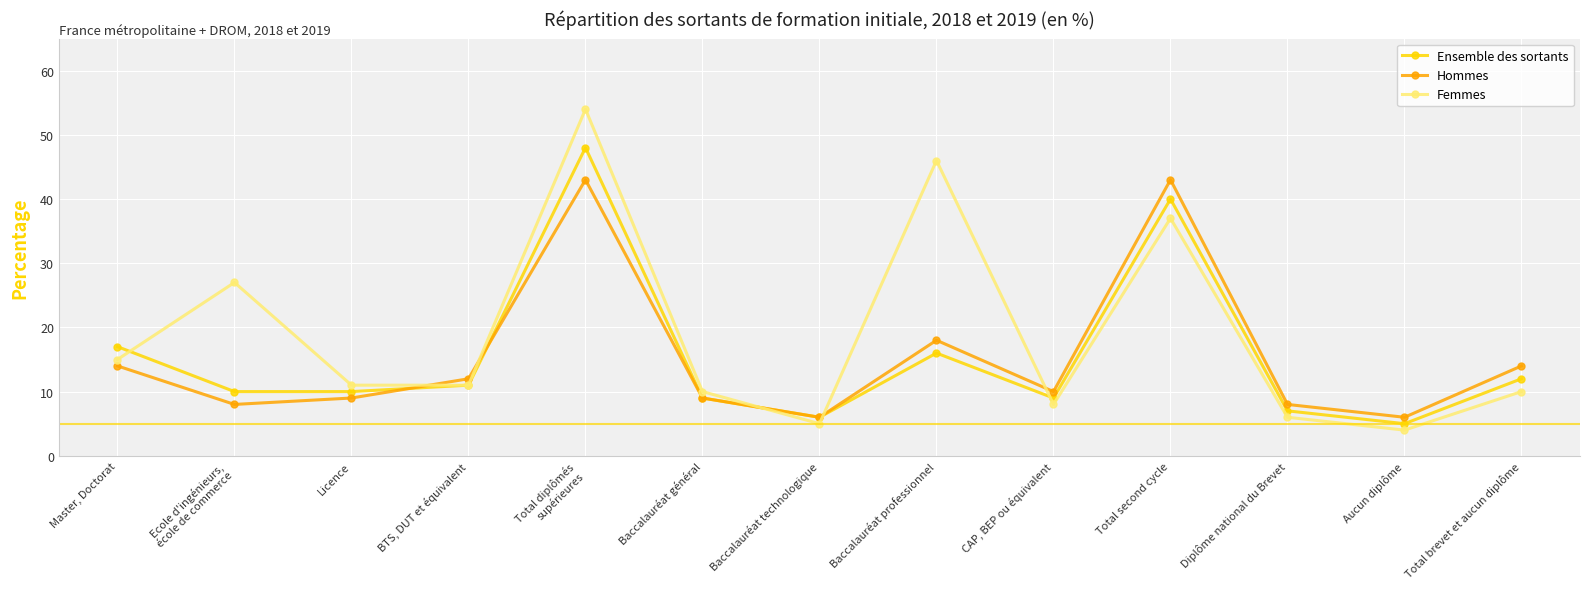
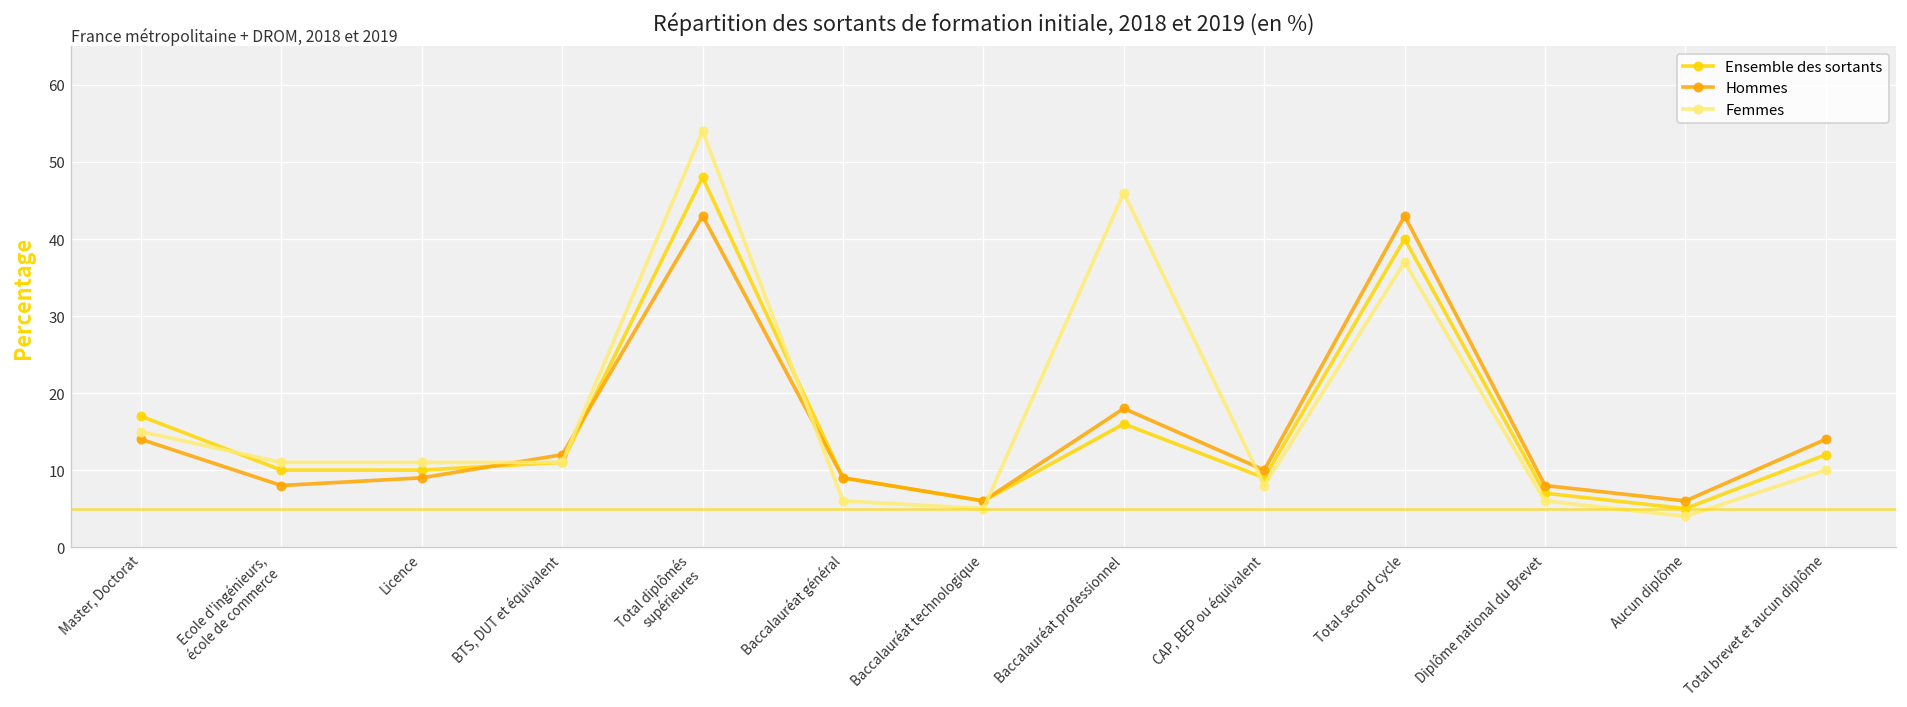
Femmes, Ecole d'ingénieurs, école de commerce: 27 -> 11
Femmes, Baccalauréat général: 10 -> 6
